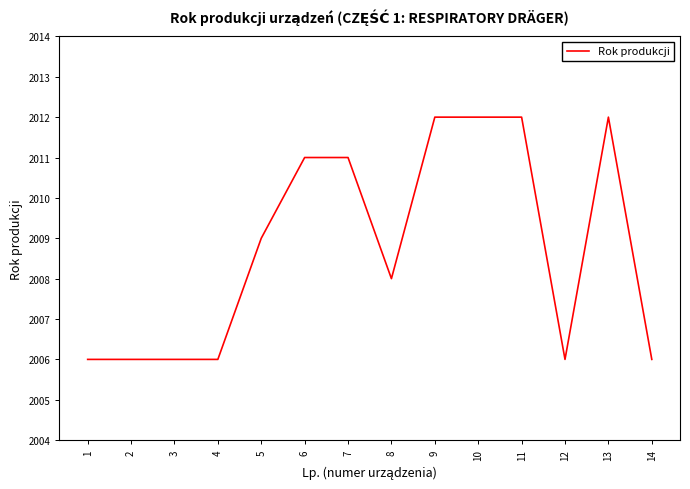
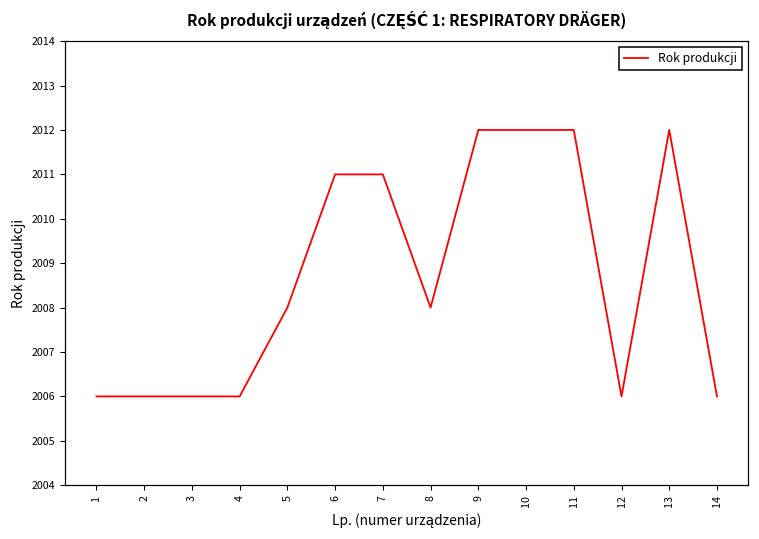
5: 2009 -> 2008
